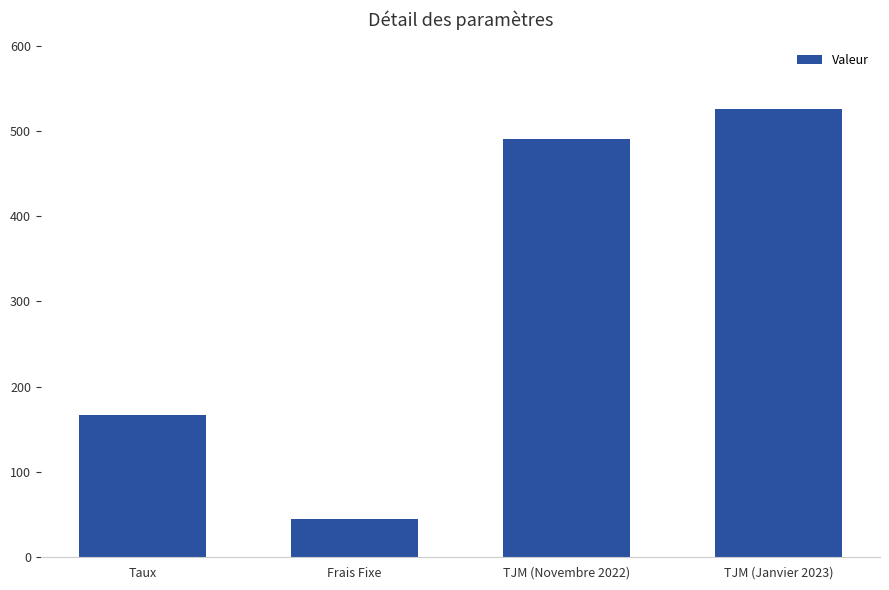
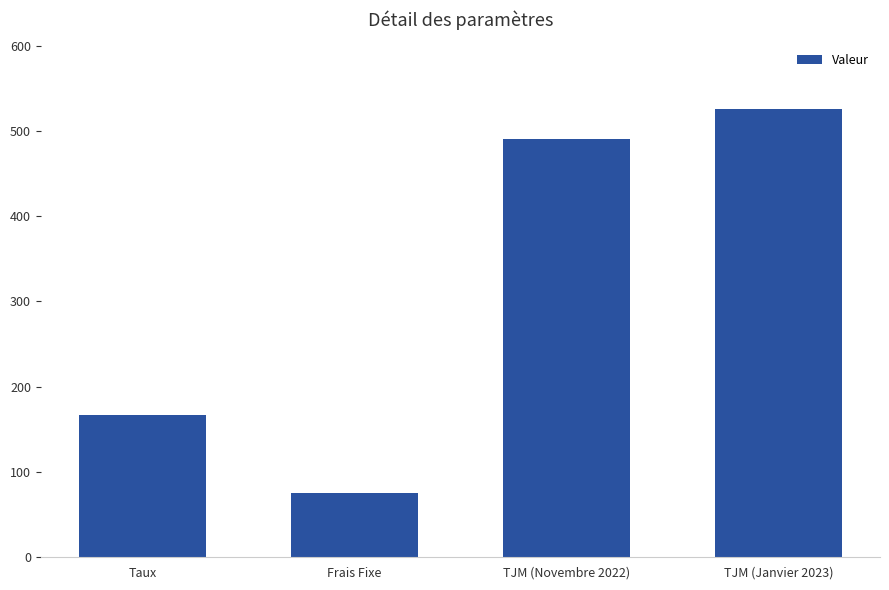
Frais Fixe: 50 -> 80
